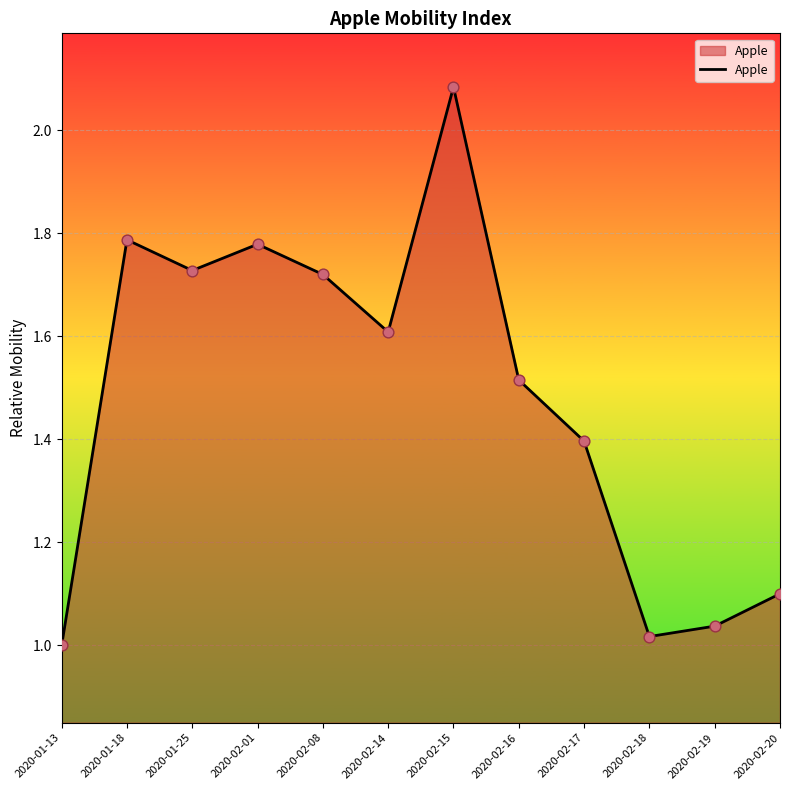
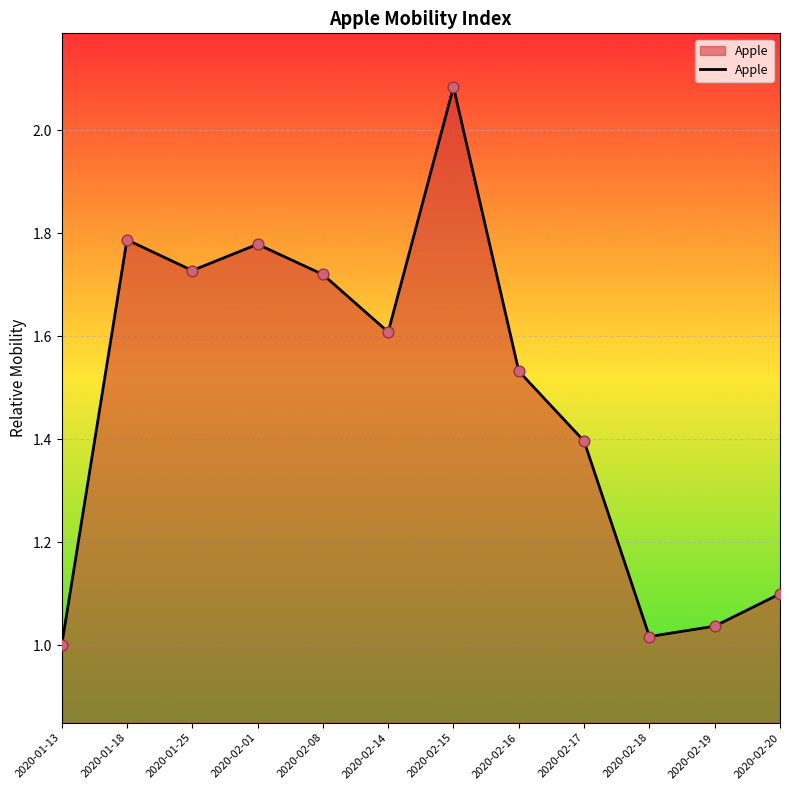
2020-02-16: 1.52 -> 1.53
